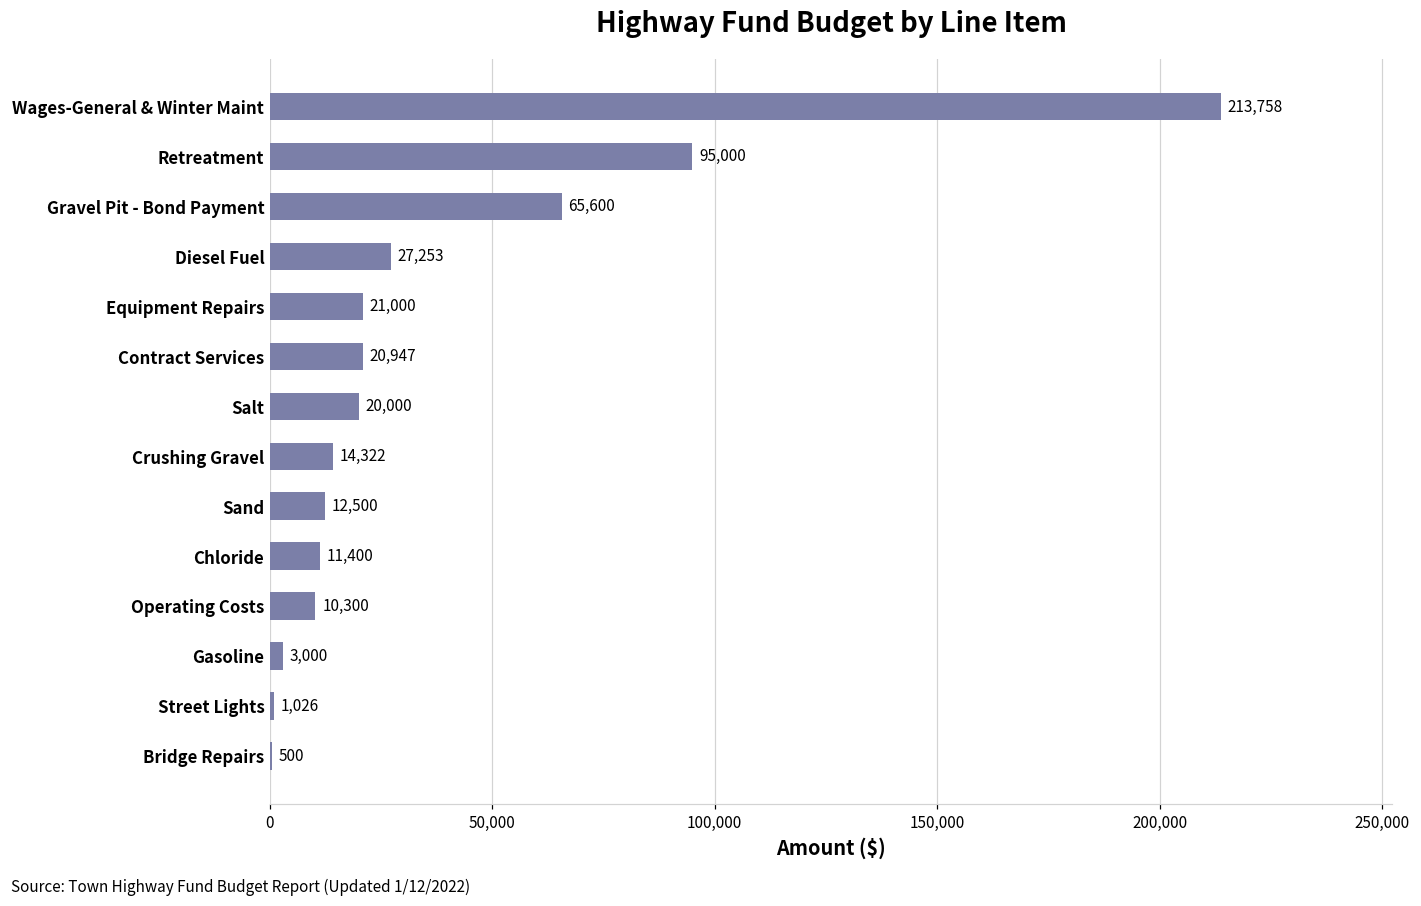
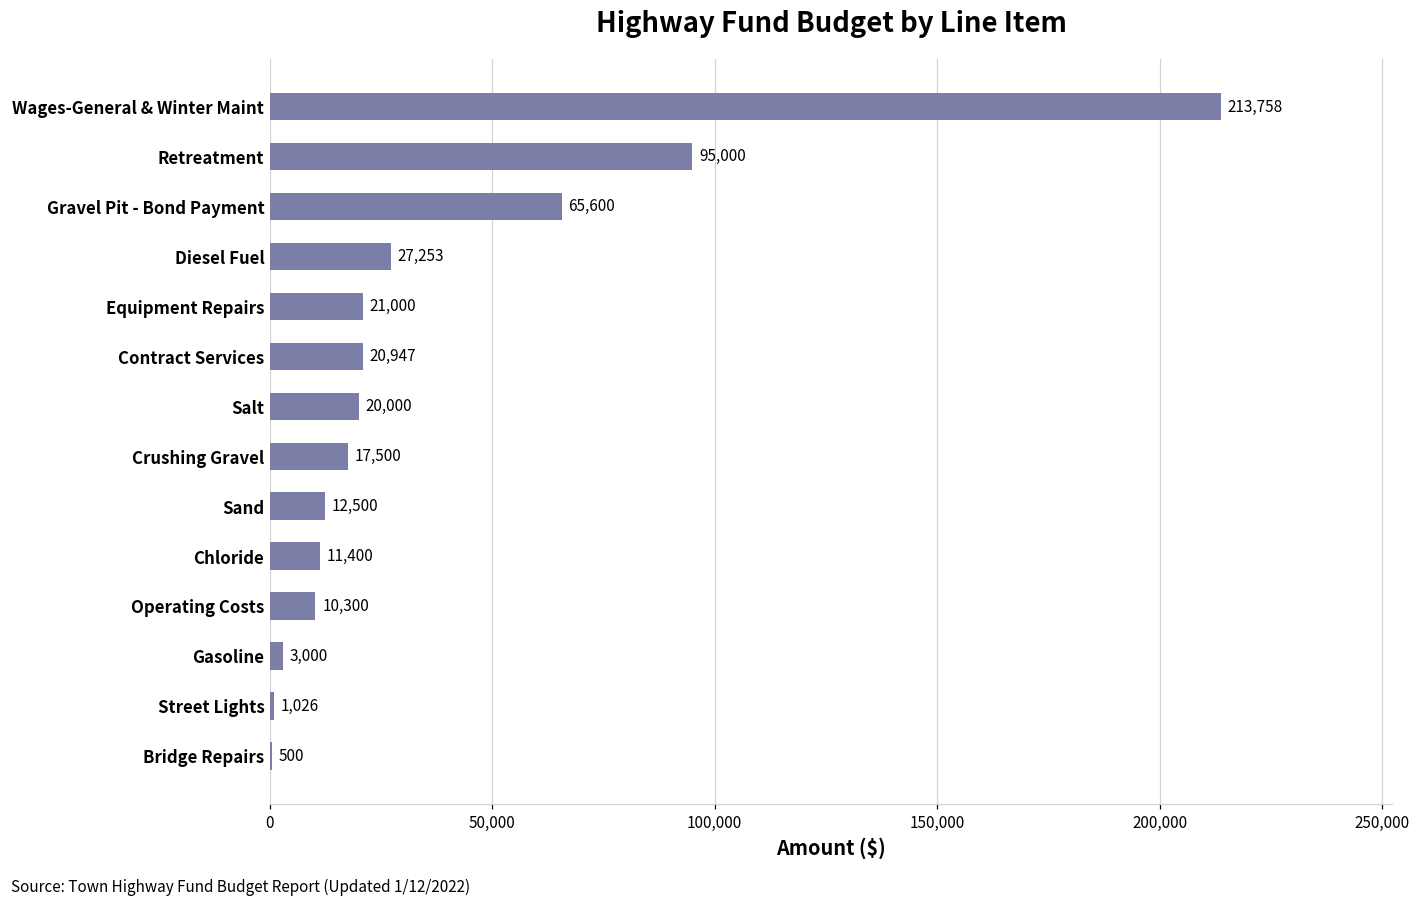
Crushing Gravel: 14,322 -> 17,500
